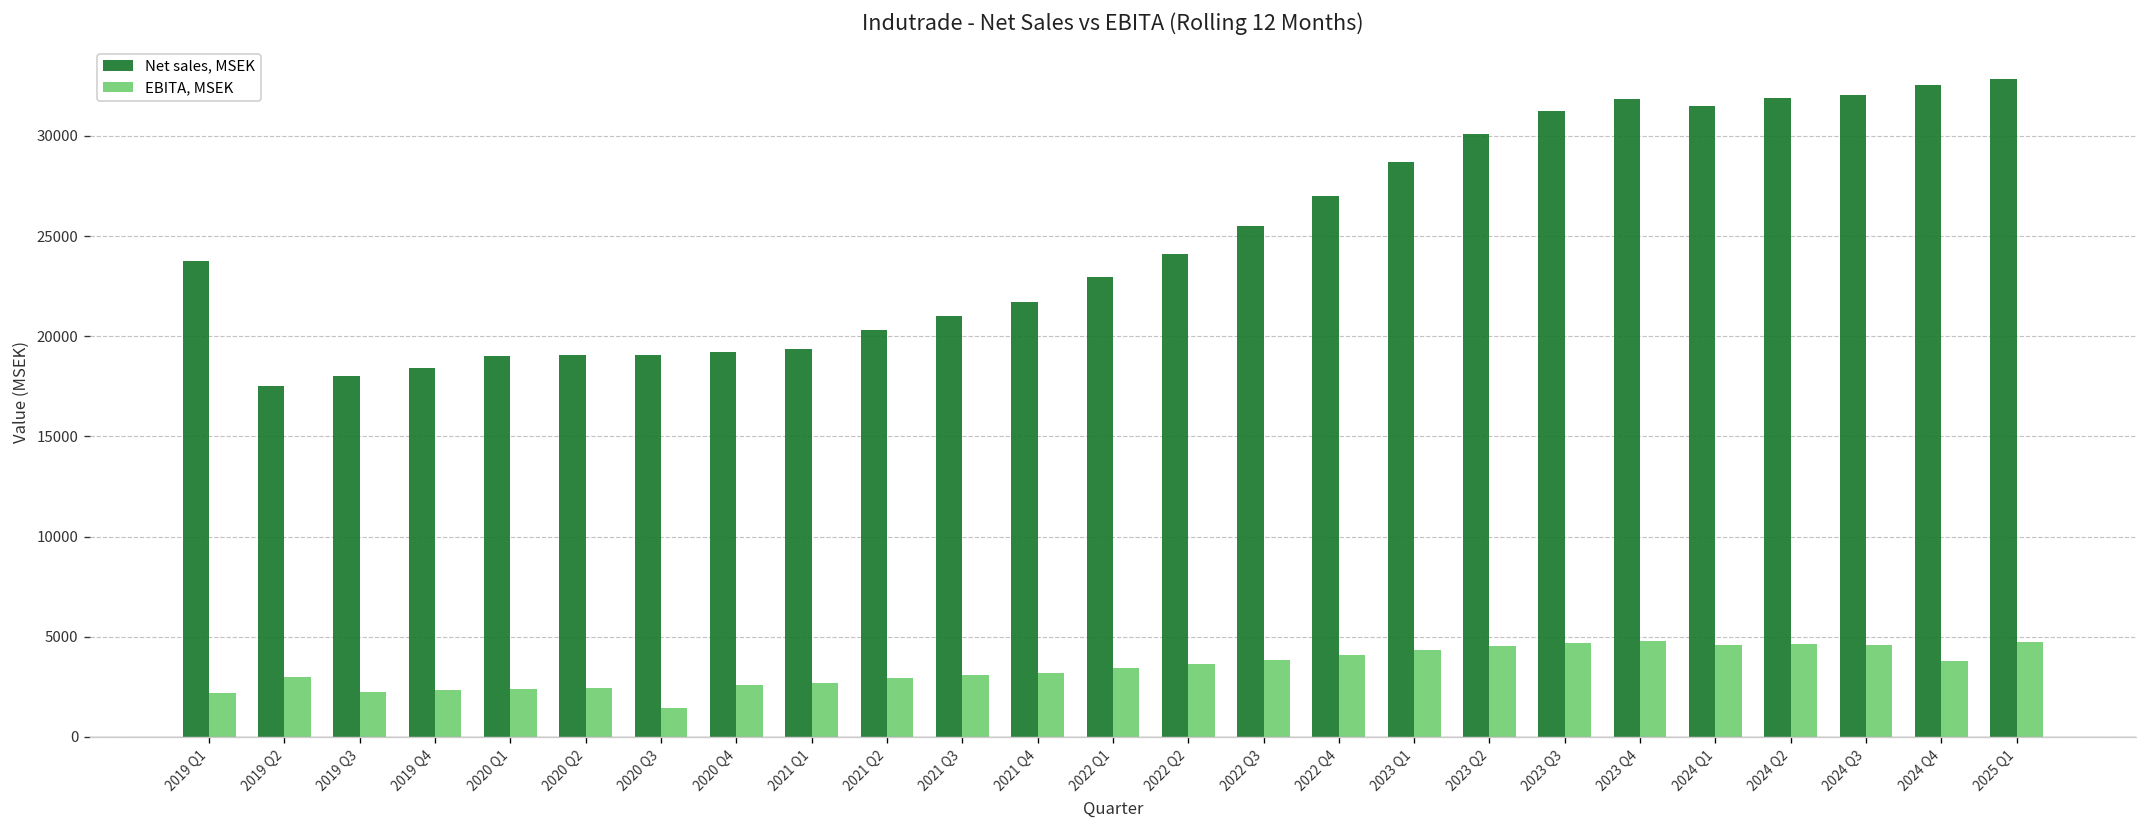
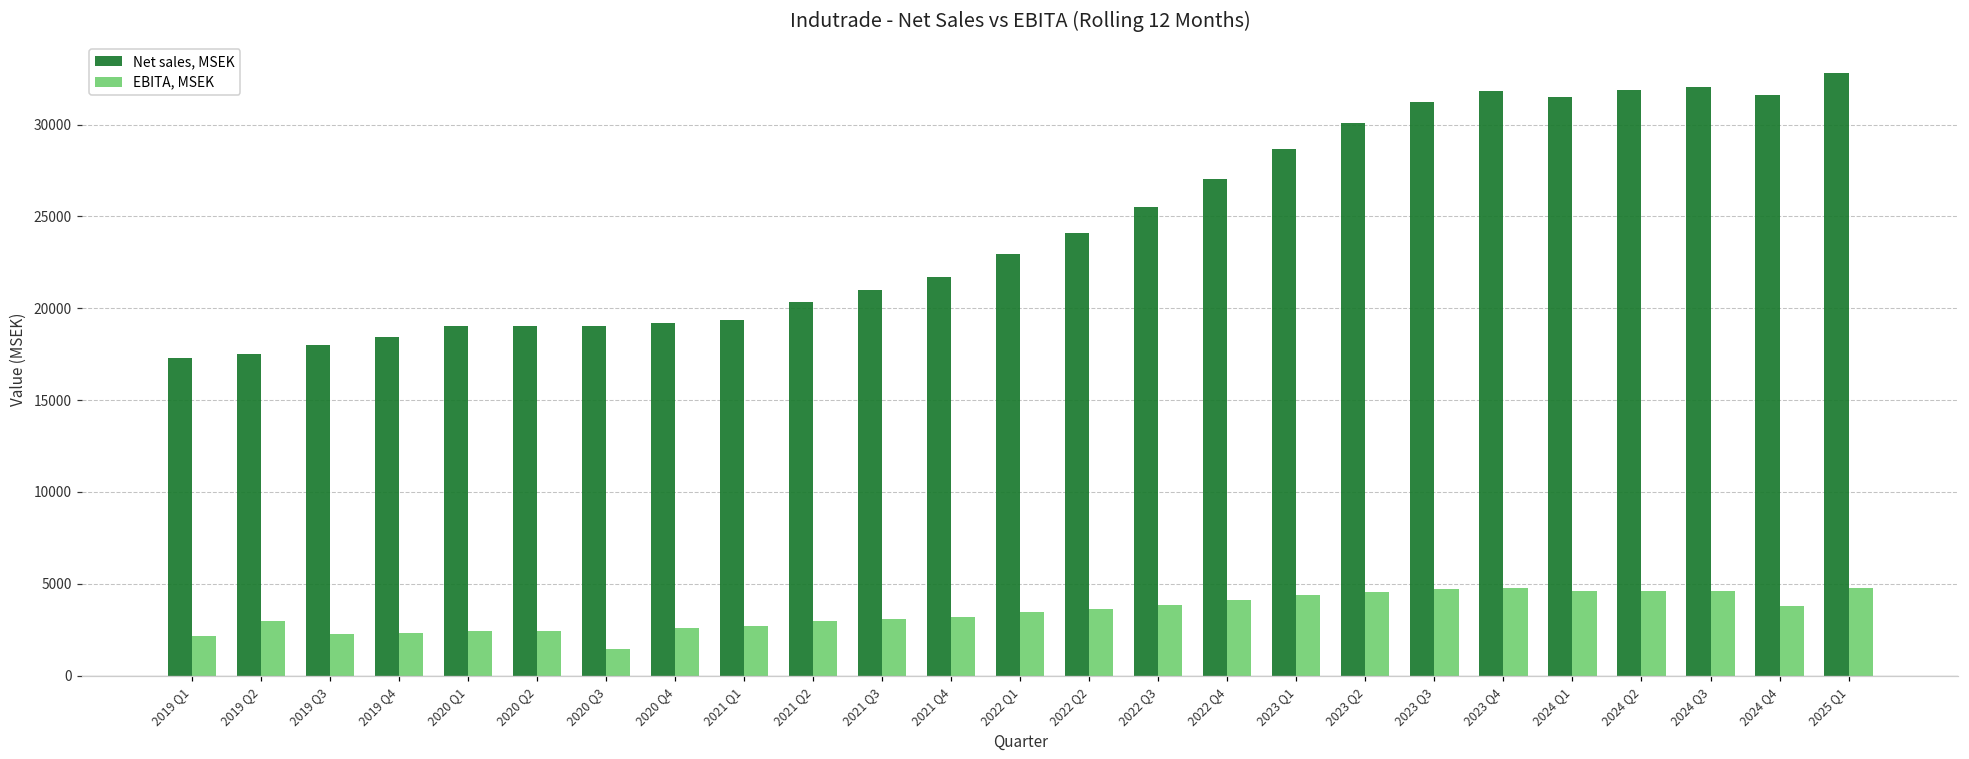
Net sales, MSEK, 2019 Q1: 23800 -> 17300
Net sales, MSEK, 2024 Q4: 32500 -> 31600
